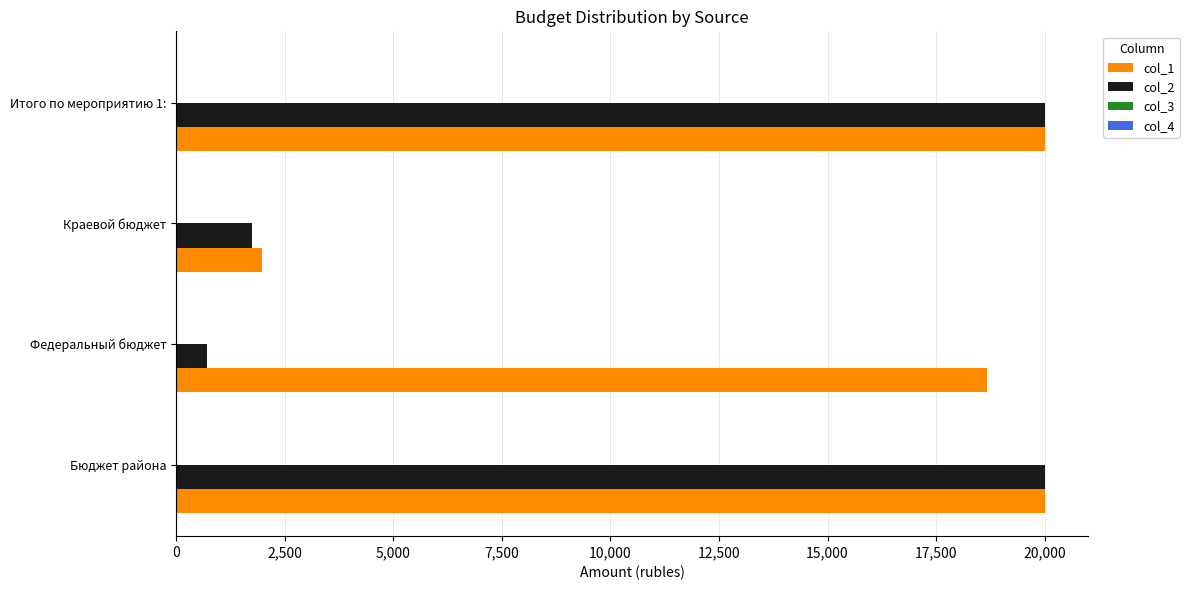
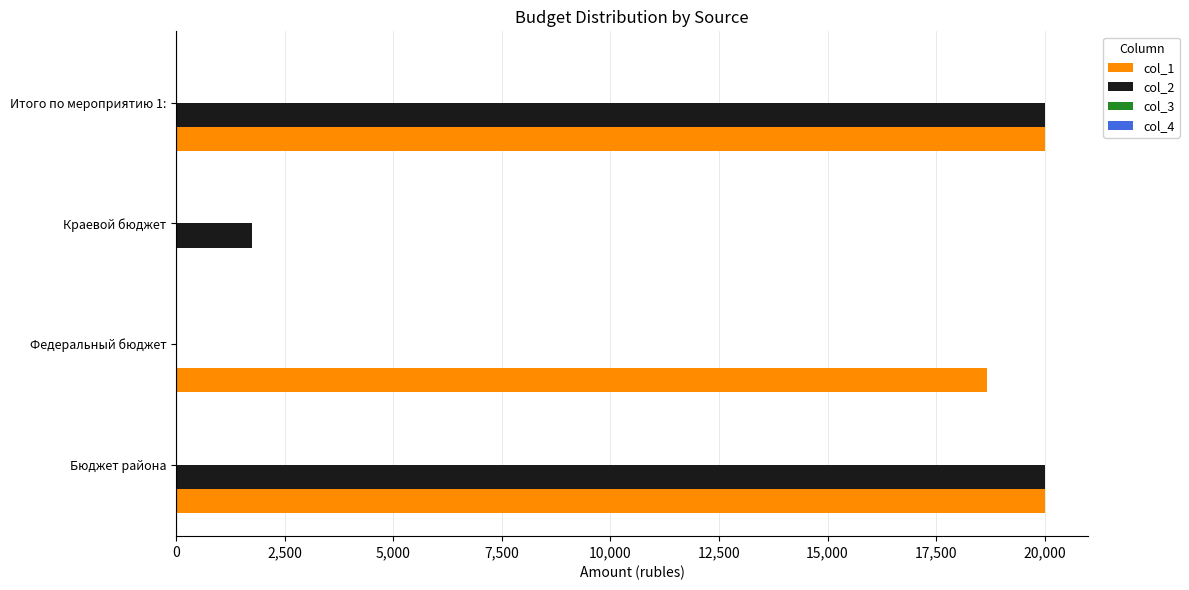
col_1, Краевой бюджет: 2,000 -> 0
col_2, Федеральный бюджет: 700 -> 0
